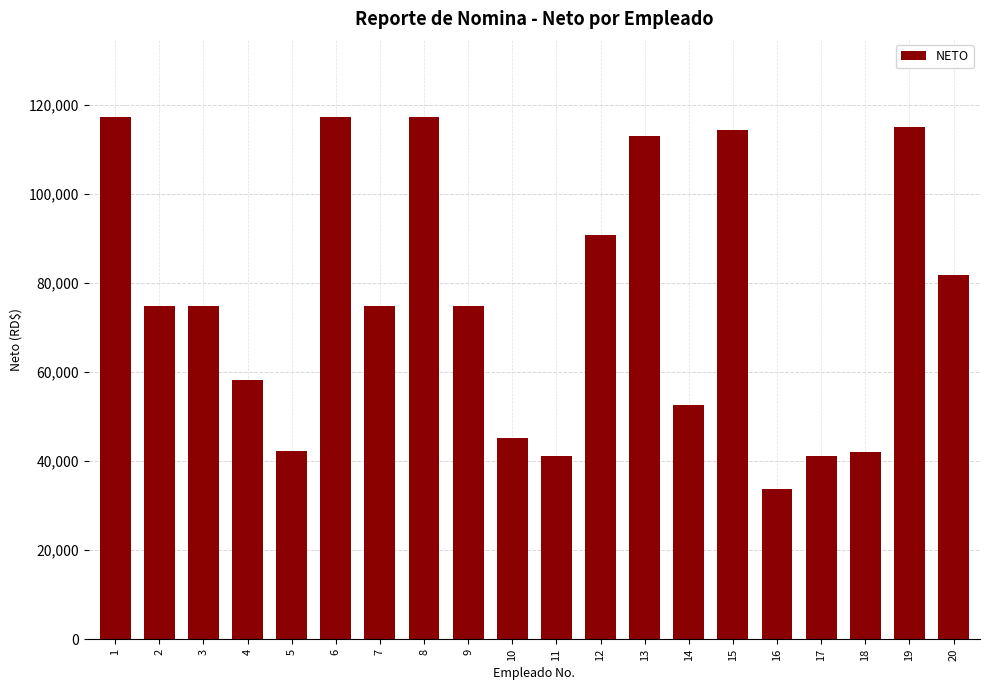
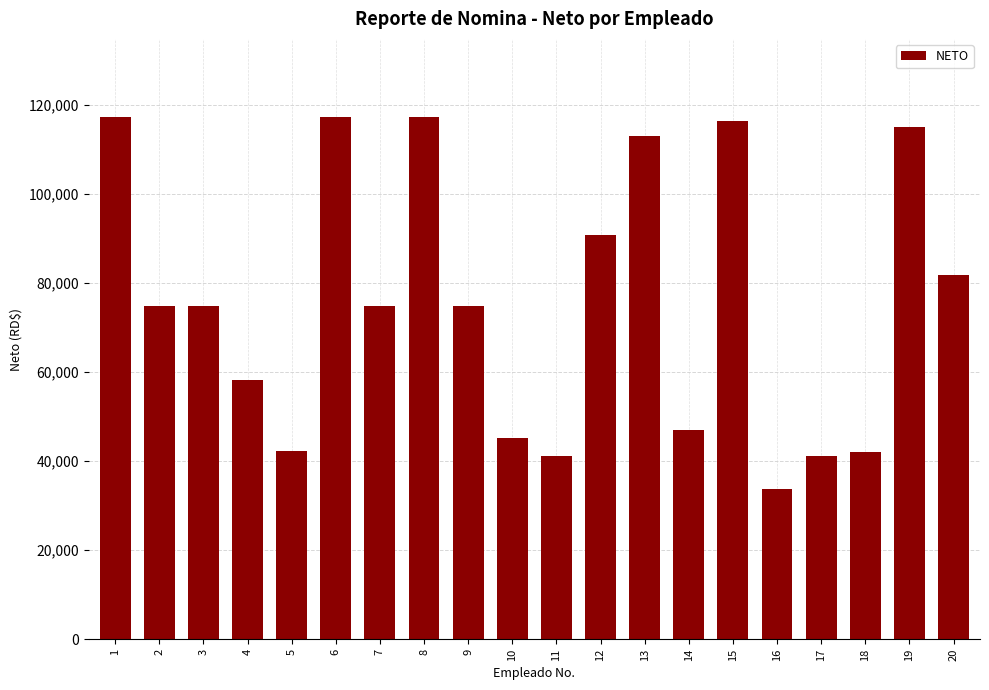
14: 53,000 -> 47,000
15: 114,000 -> 116,000
